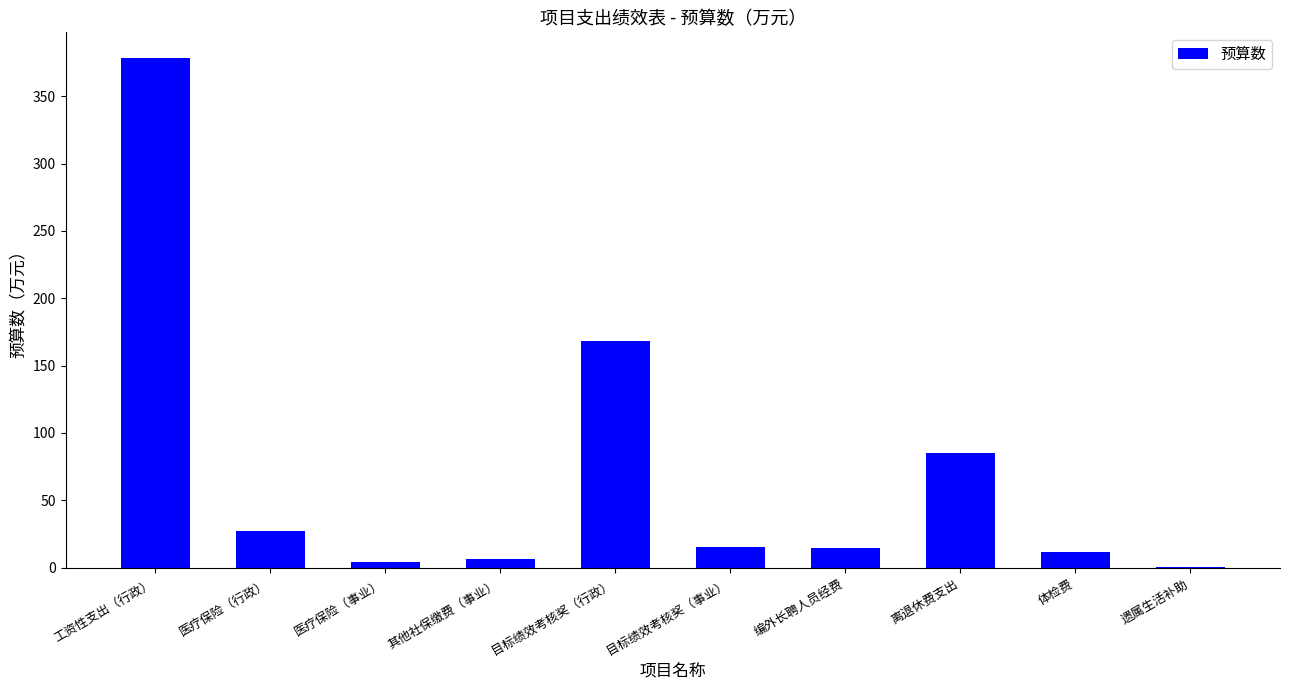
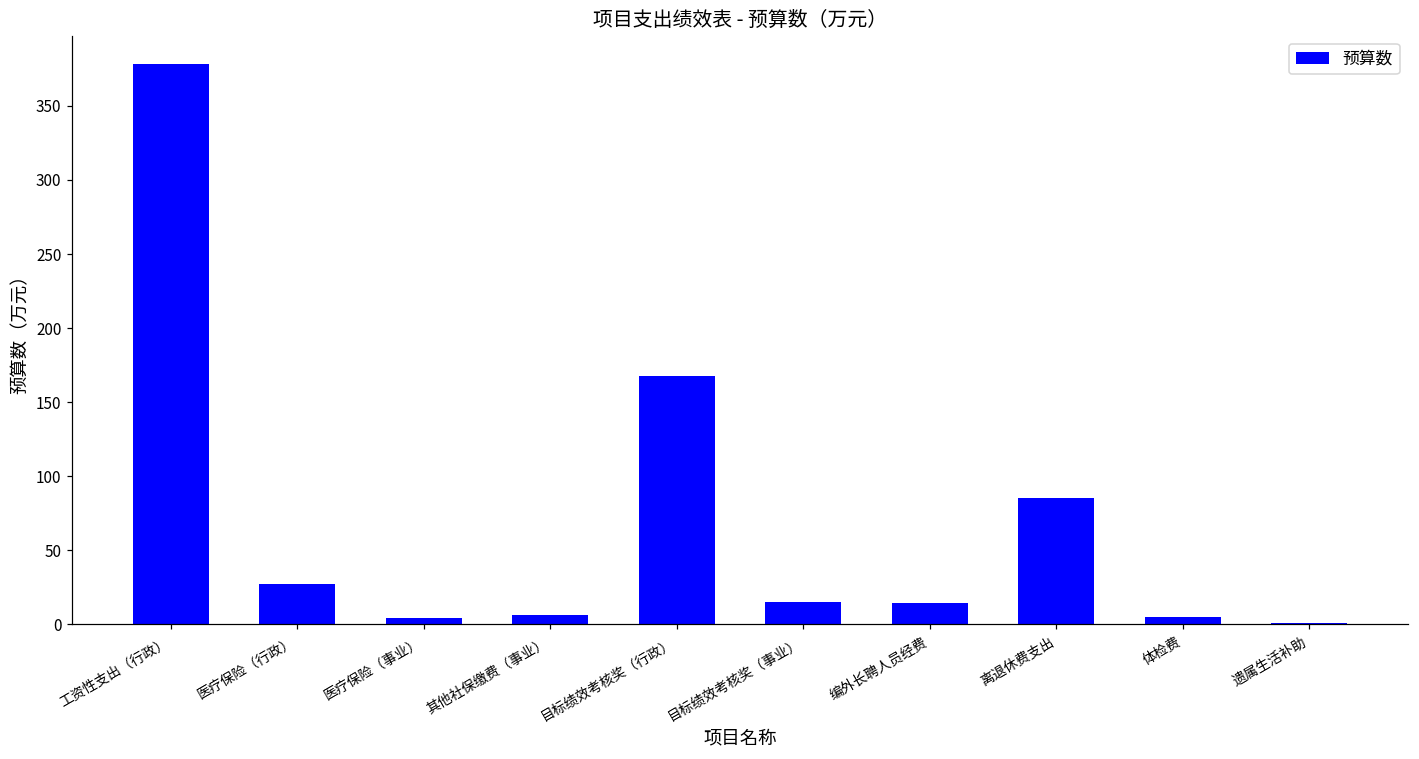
体检费: 12 -> 5
